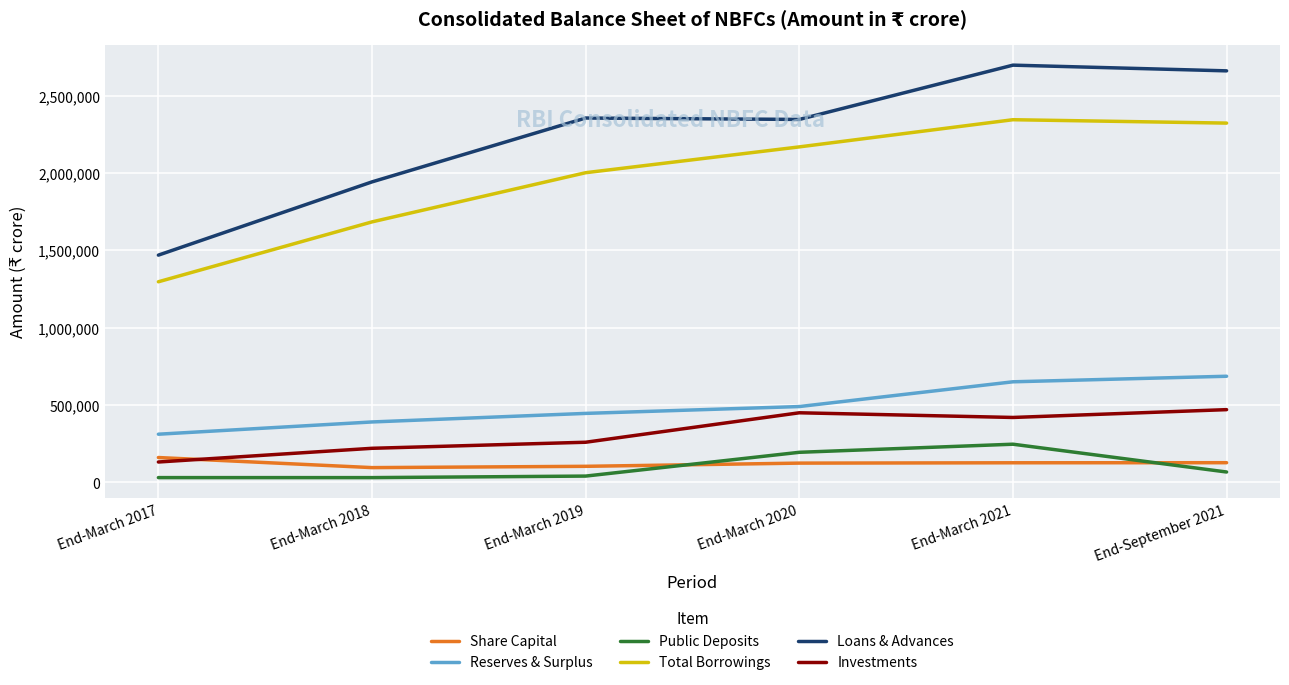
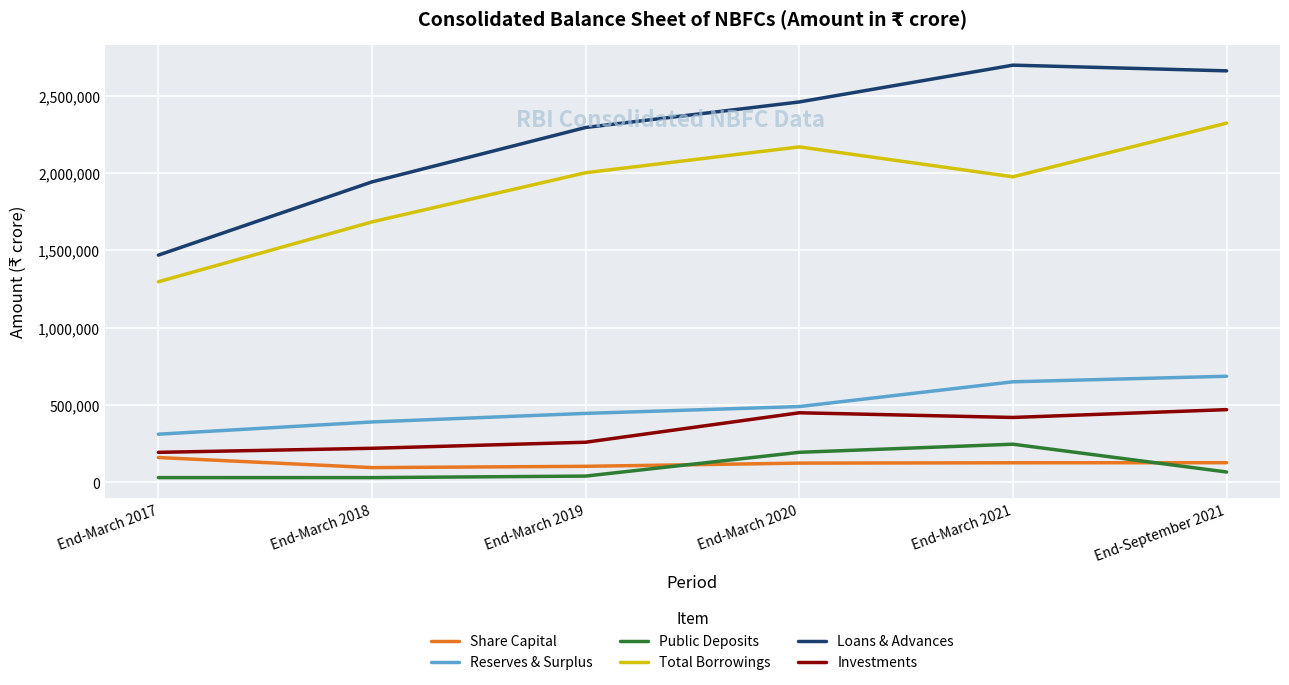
Investments, End-March 2017: 130,000 -> 190,000
Loans & Advances, End-March 2019: 2,360,000 -> 2,300,000
Loans & Advances, End-March 2020: 2,350,000 -> 2,460,000
Total Borrowings, End-March 2021: 2,350,000 -> 1,980,000
